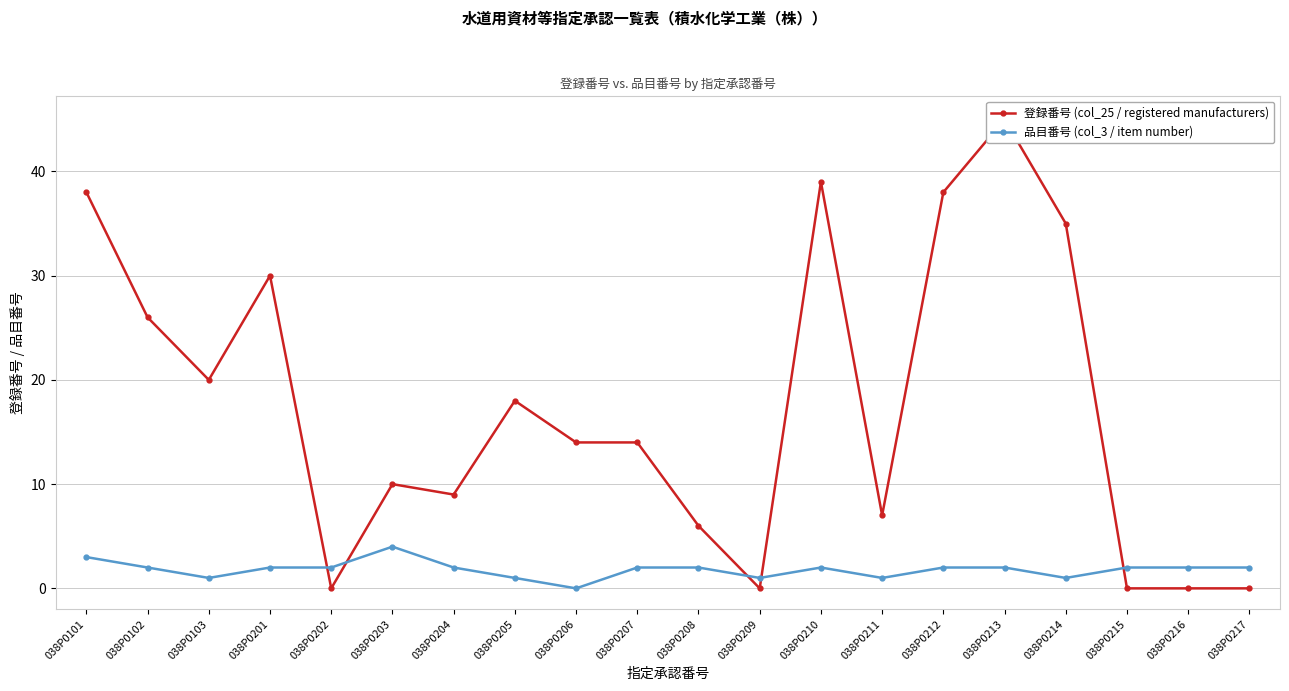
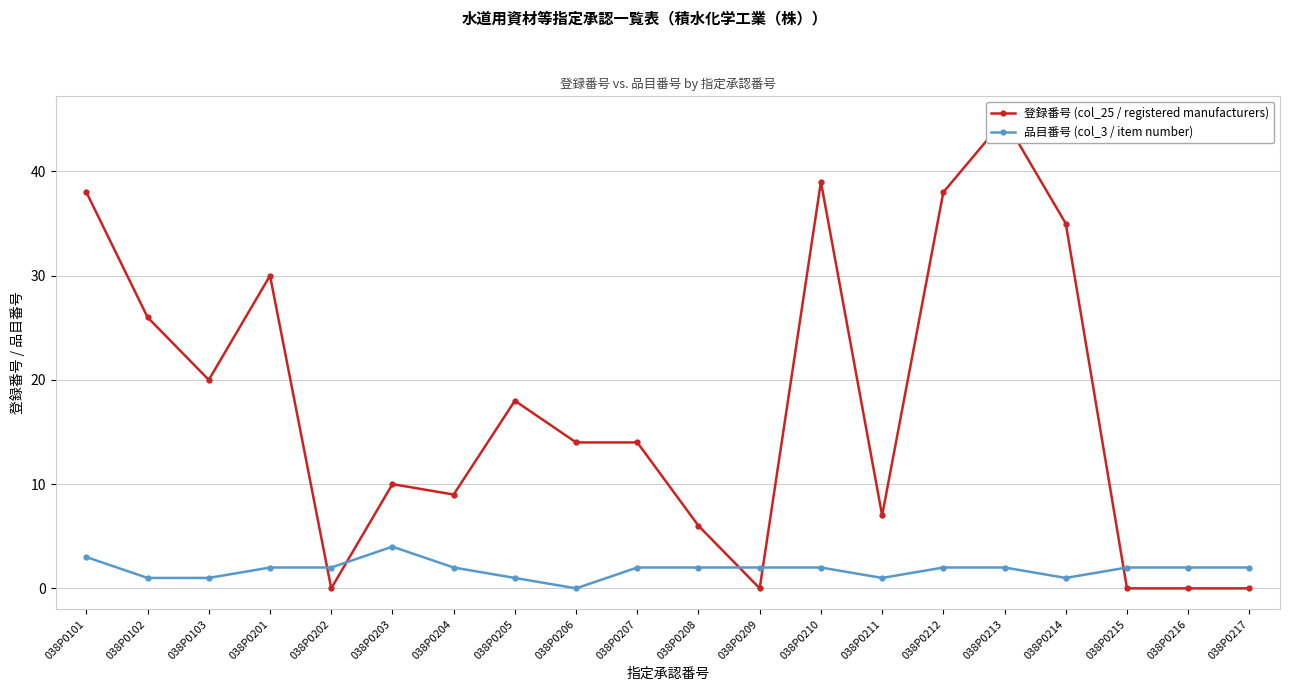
品目番号 (col_3 / item number), 038P0102: 2 -> 1
品目番号 (col_3 / item number), 038P0209: 1 -> 2
